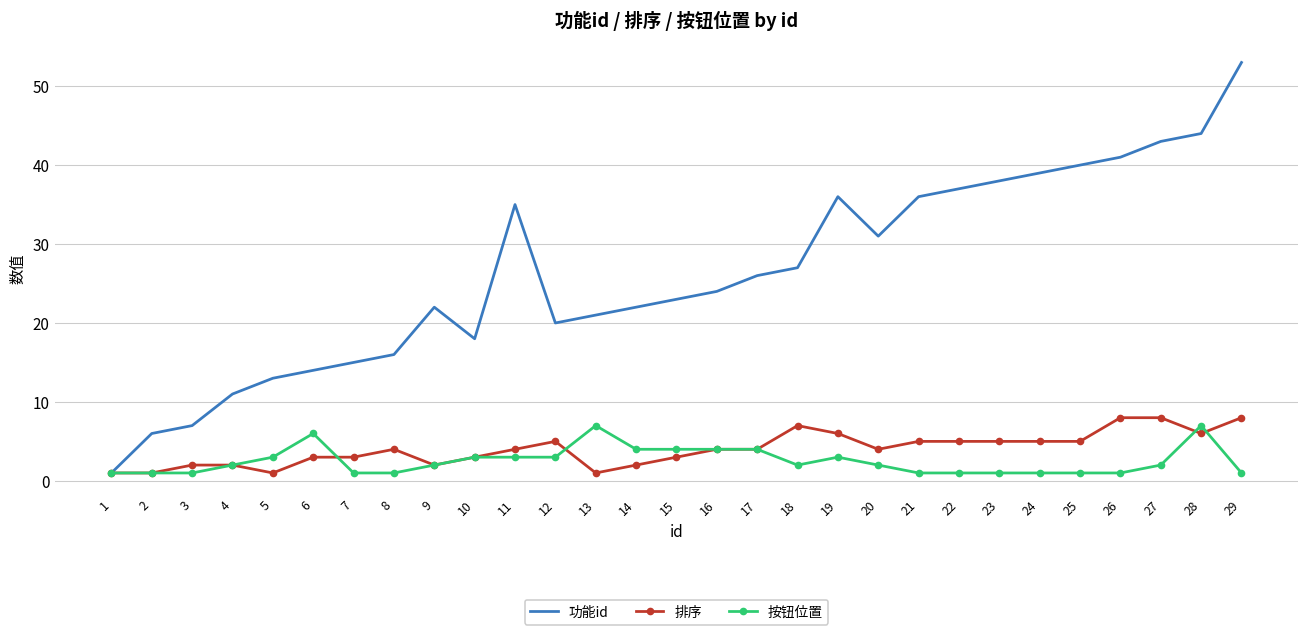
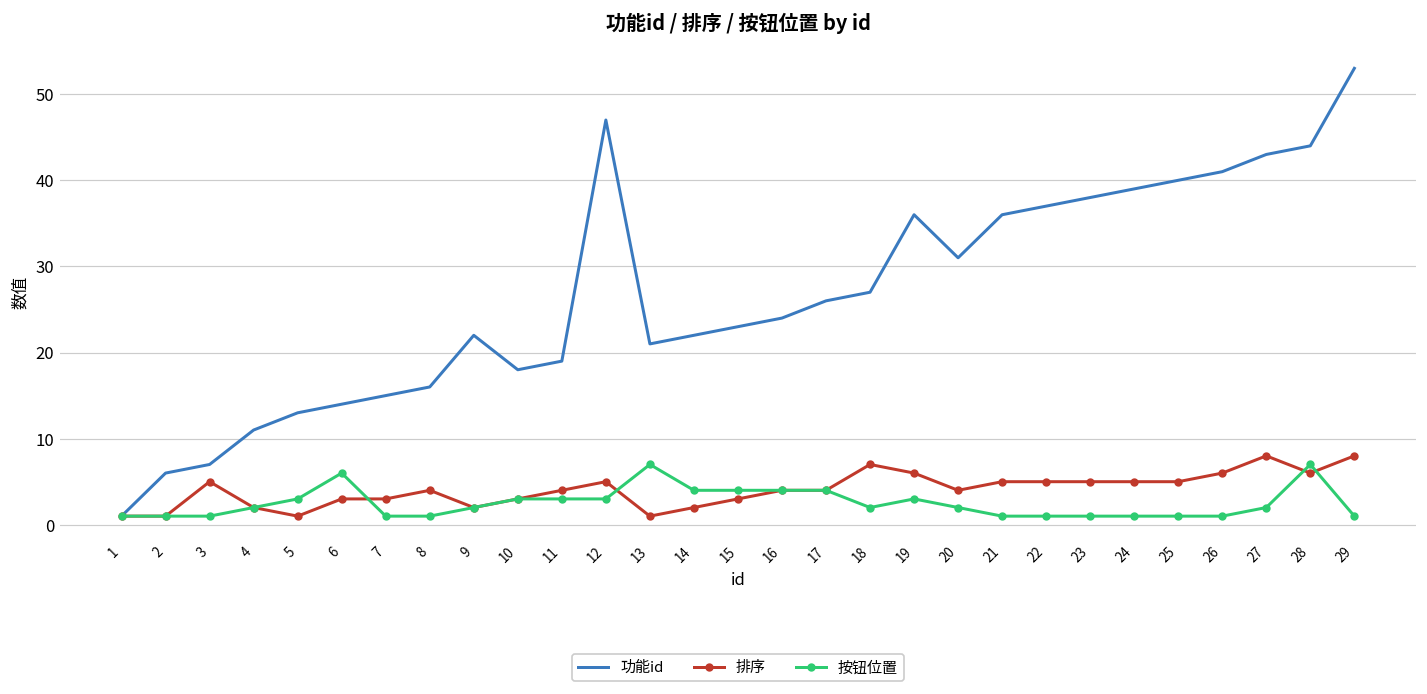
排序, 3: 2 -> 5
功能id, 11: 35 -> 19
功能id, 12: 20 -> 47
排序, 26: 8 -> 6
